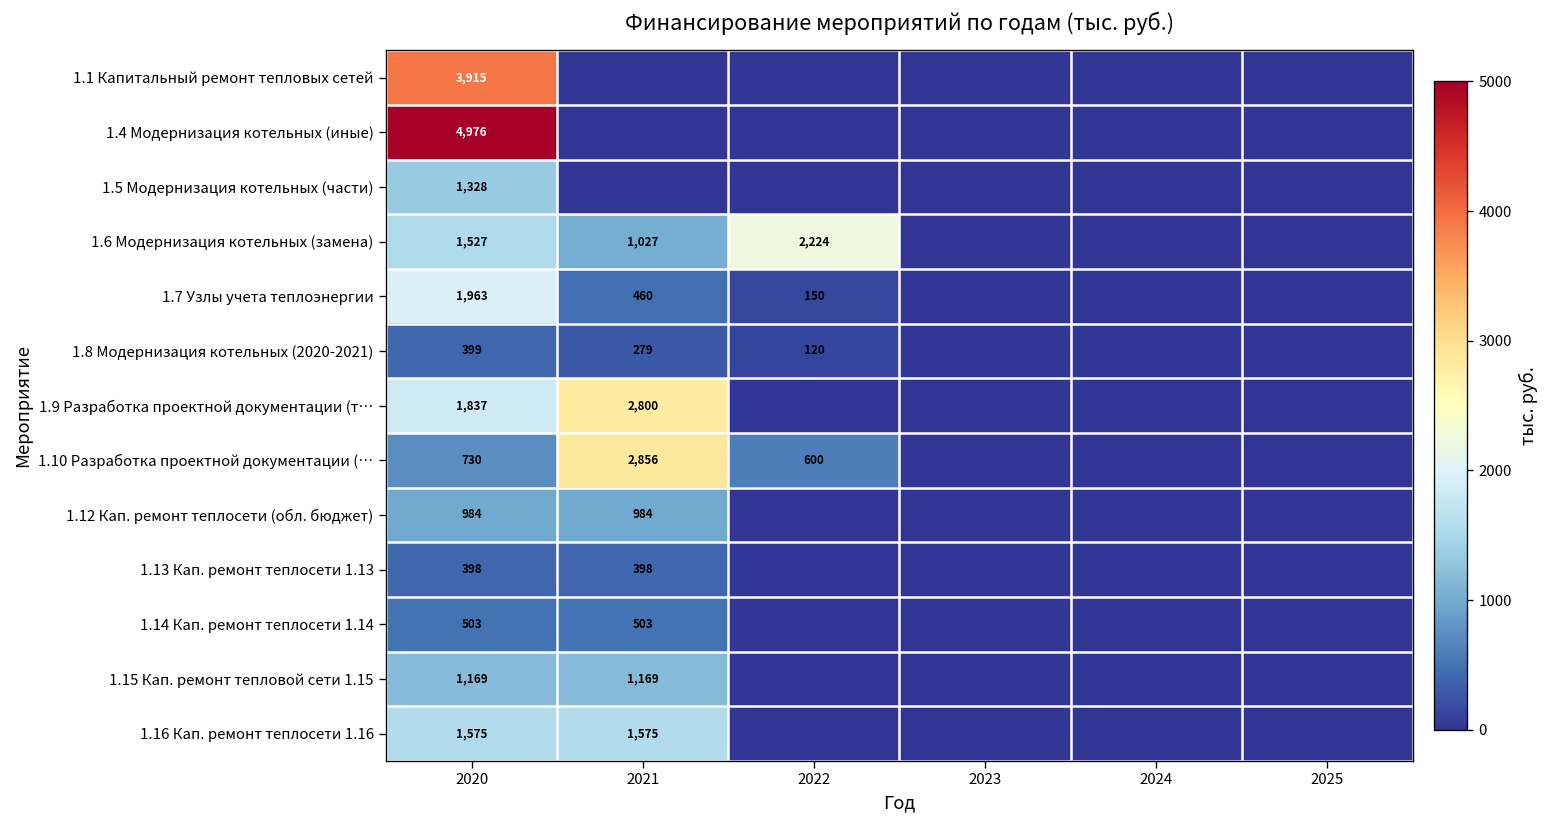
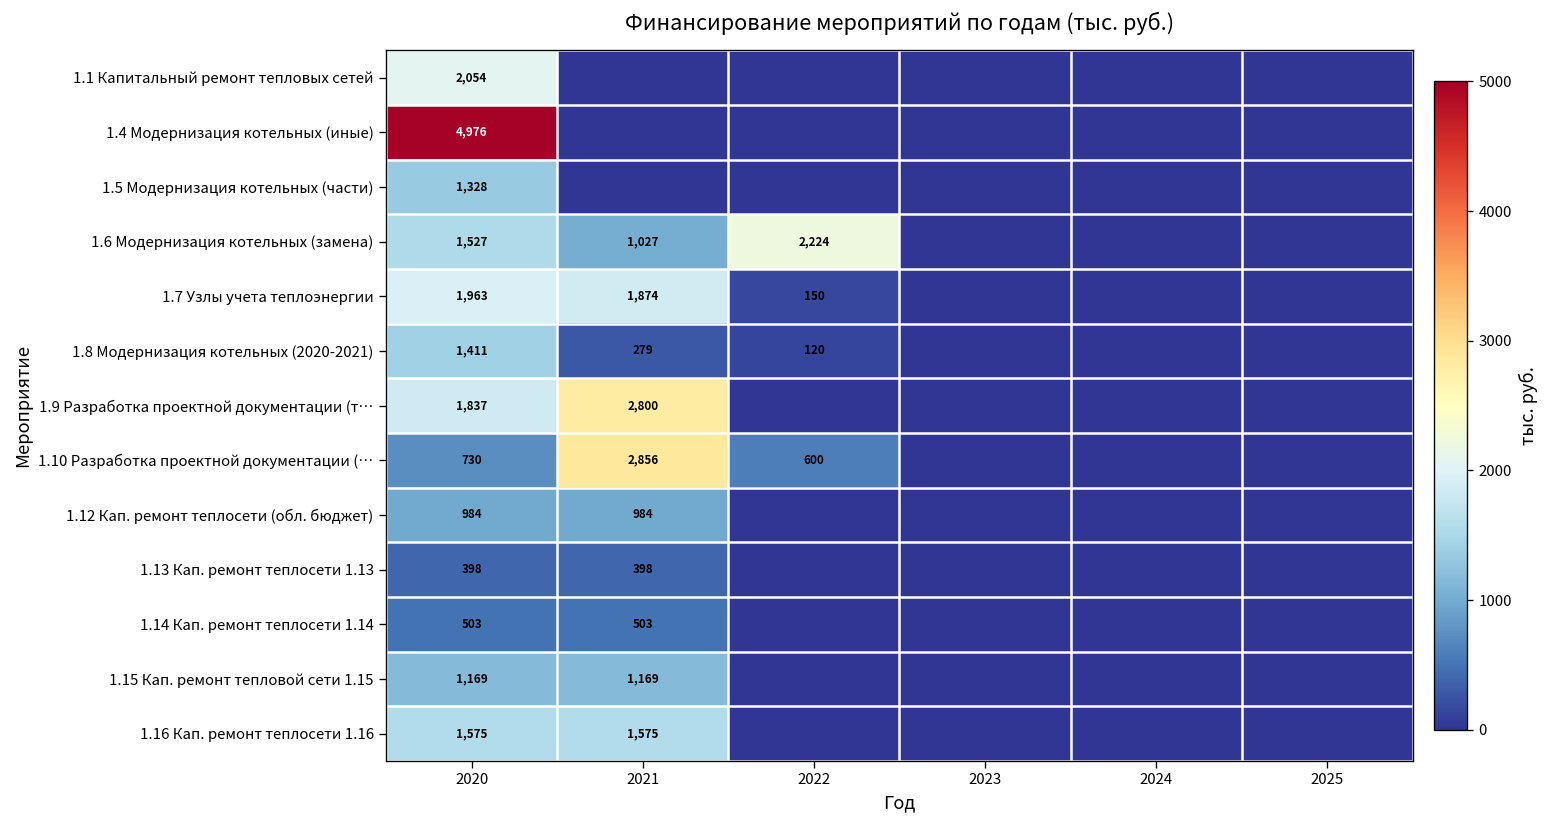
1.1 Капитальный ремонт тепловых сетей, 2020: 3,915 -> 2,054
1.7 Узлы учета теплоэнергии, 2021: 460 -> 1,874
1.8 Модернизация котельных (2020-2021), 2020: 399 -> 1,411
